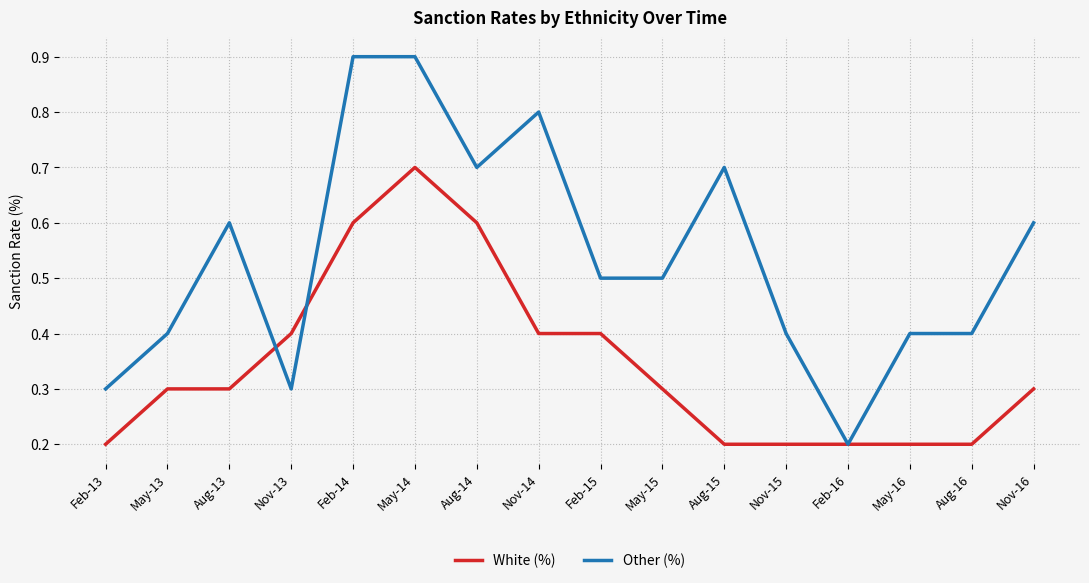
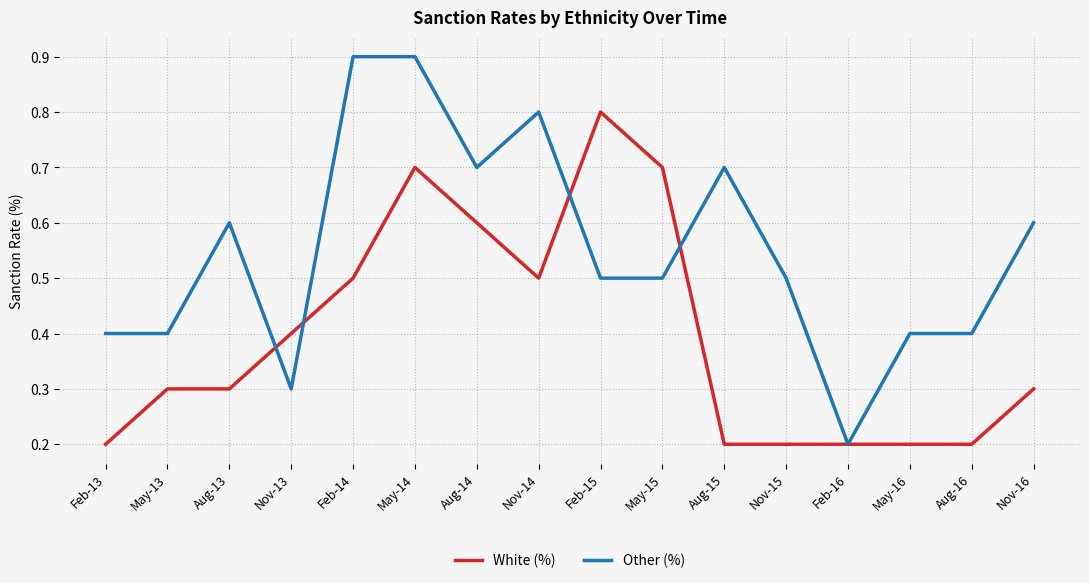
Other (%), Feb-13: 0.3 -> 0.4
White (%), Feb-14: 0.6 -> 0.5
White (%), Nov-14: 0.4 -> 0.5
White (%), Feb-15: 0.4 -> 0.8
White (%), May-15: 0.3 -> 0.7
Other (%), Nov-15: 0.4 -> 0.5
